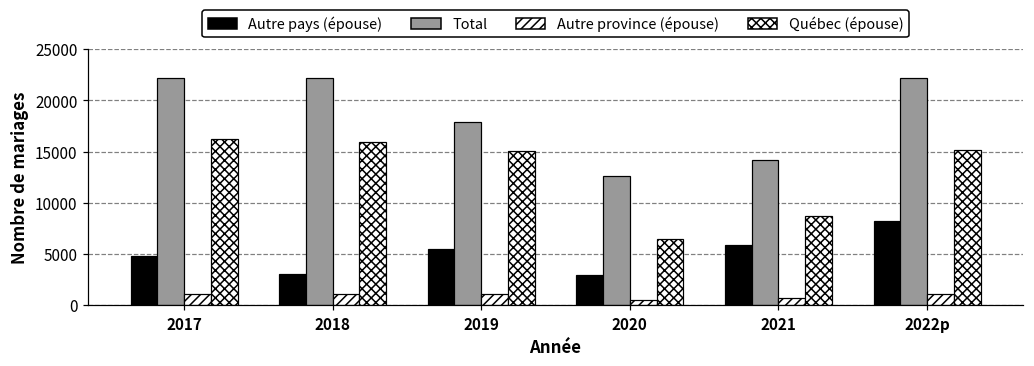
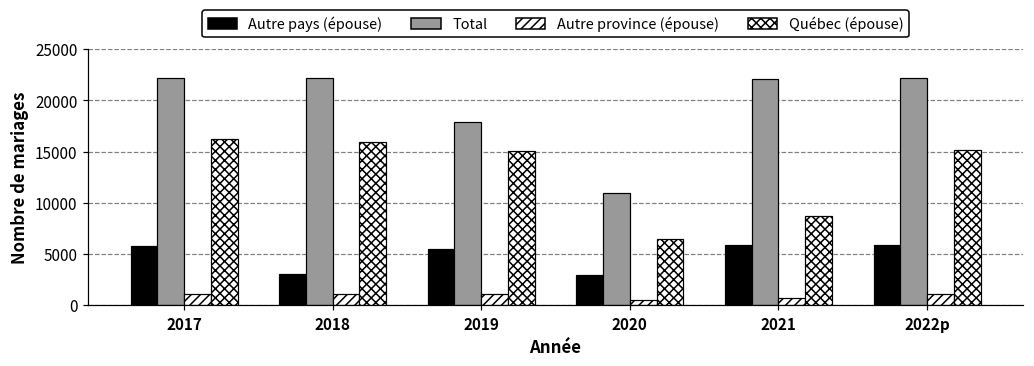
Autre pays (épouse), 2017: 5000 -> 6000
Total, 2020: 13000 -> 11000
Total, 2021: 14000 -> 22000
Autre pays (épouse), 2022p: 8000 -> 6000
